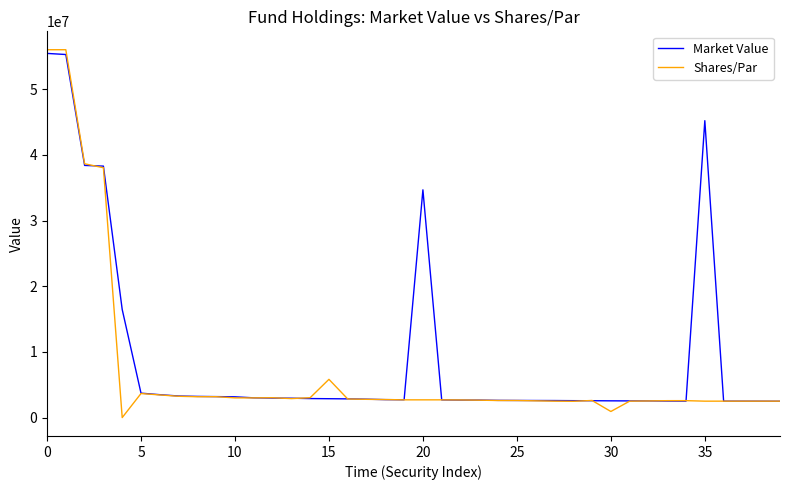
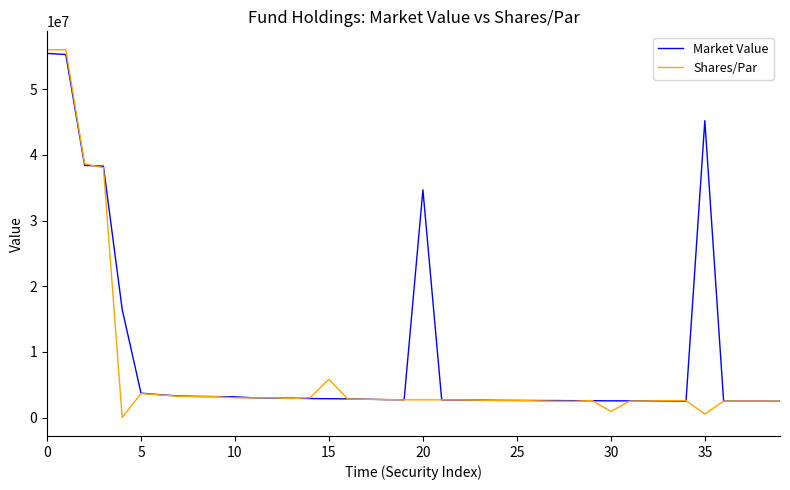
Shares/Par, 35: 3000000 -> 1000000
